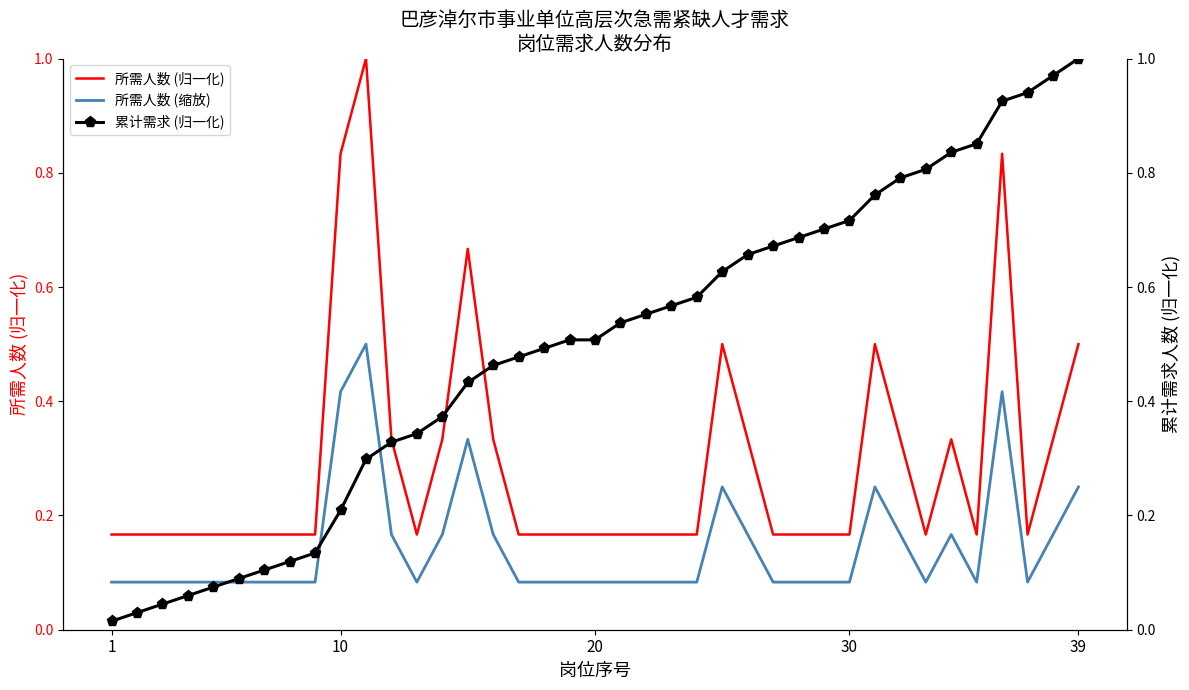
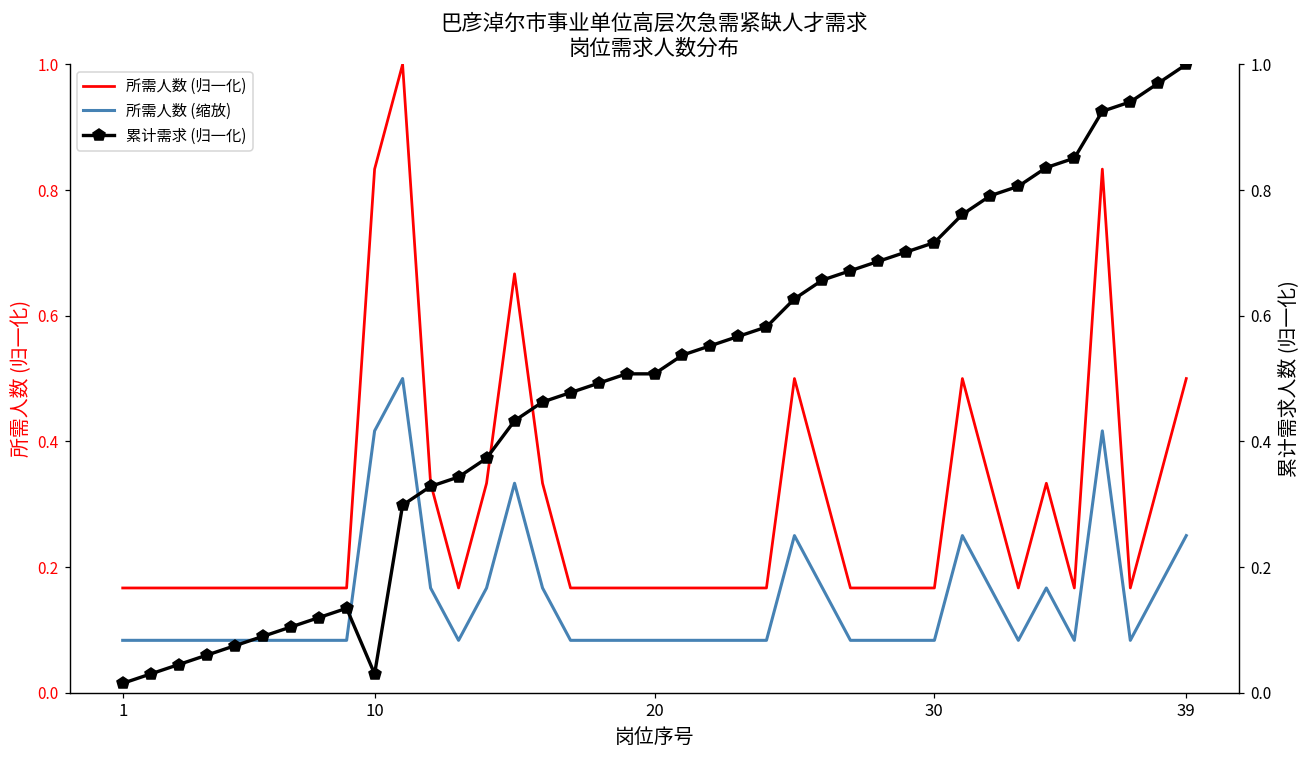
累计需求 (归一化), 10: 0.21 -> 0.03
